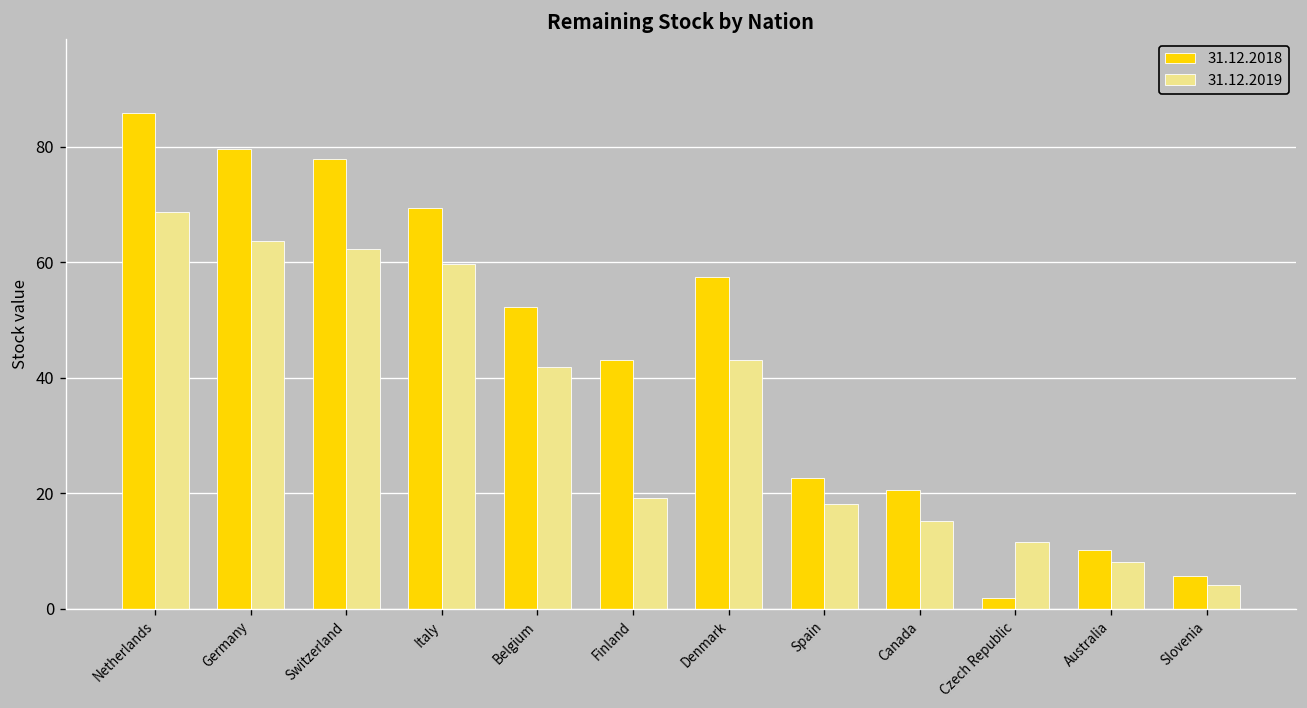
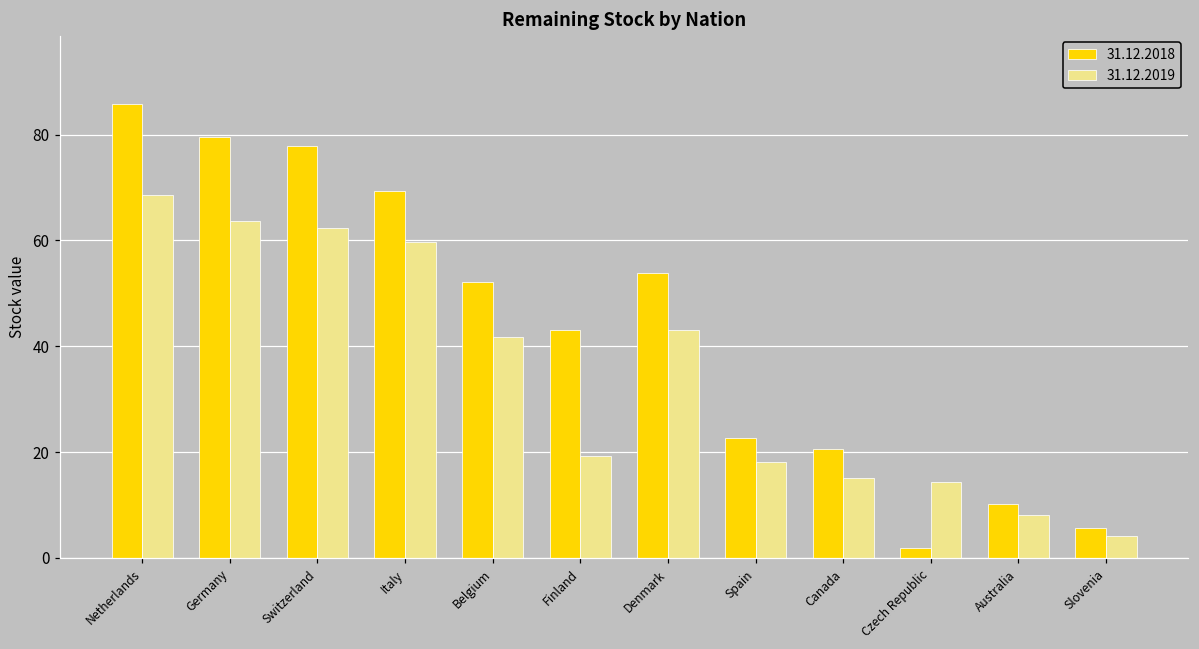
31.12.2018, Denmark: 57 -> 54
31.12.2019, Czech Republic: 12 -> 14
